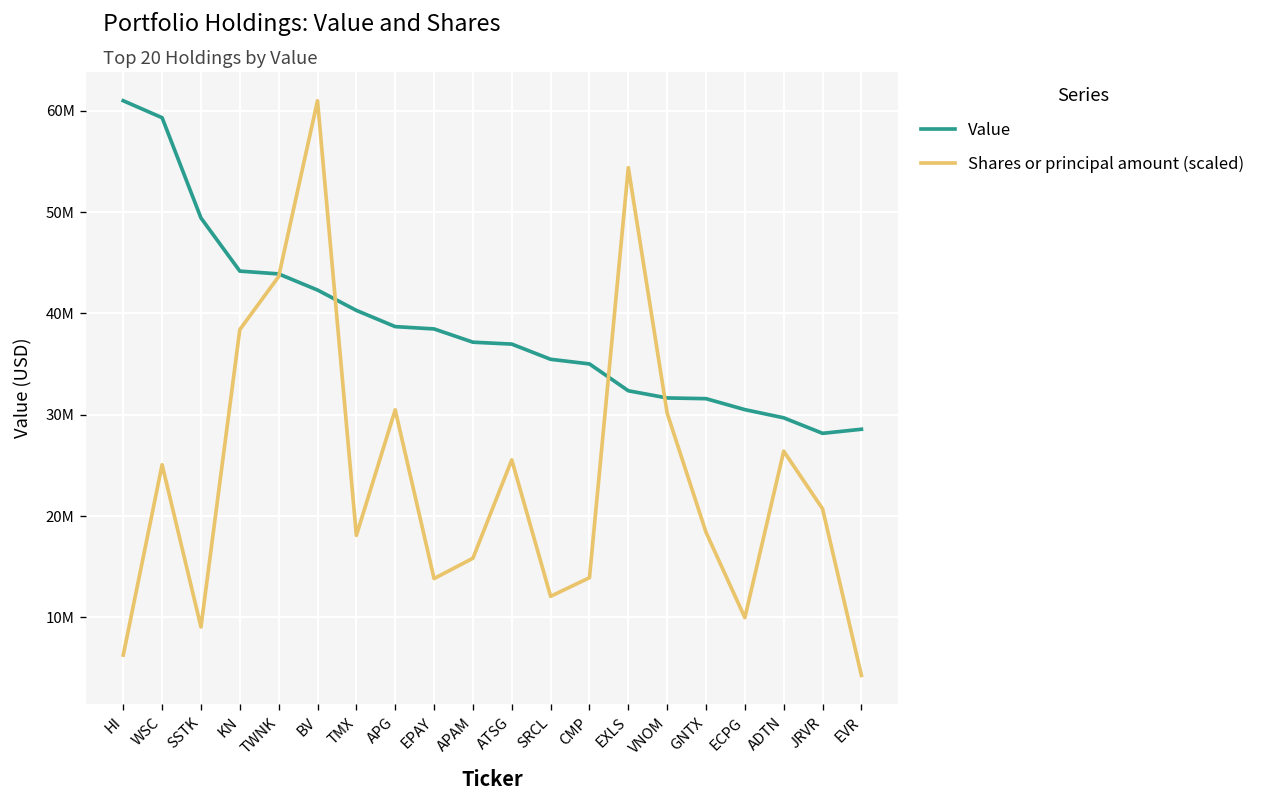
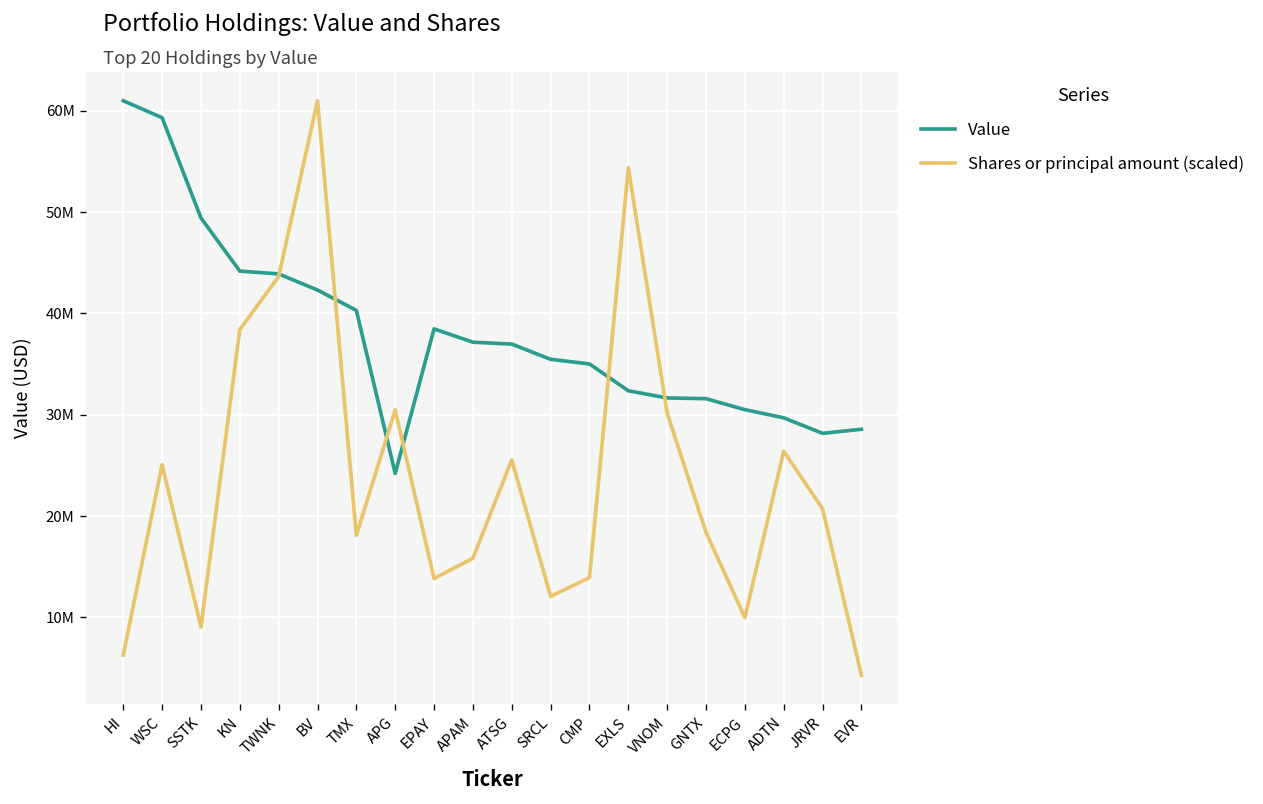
Value, APG: 39000000 -> 24000000
